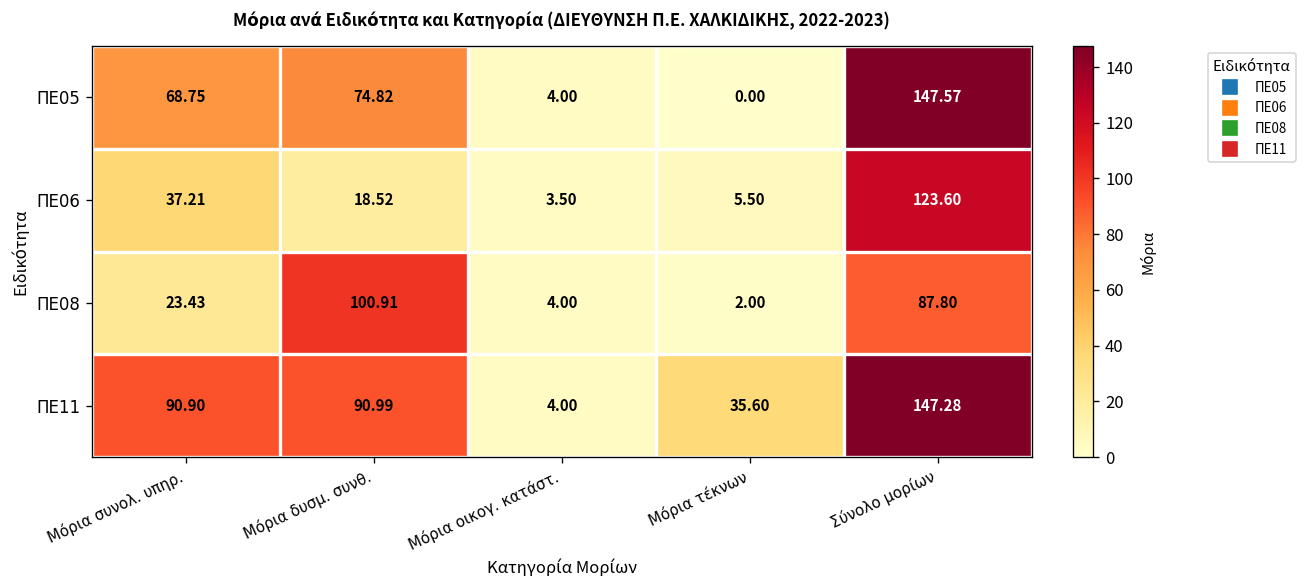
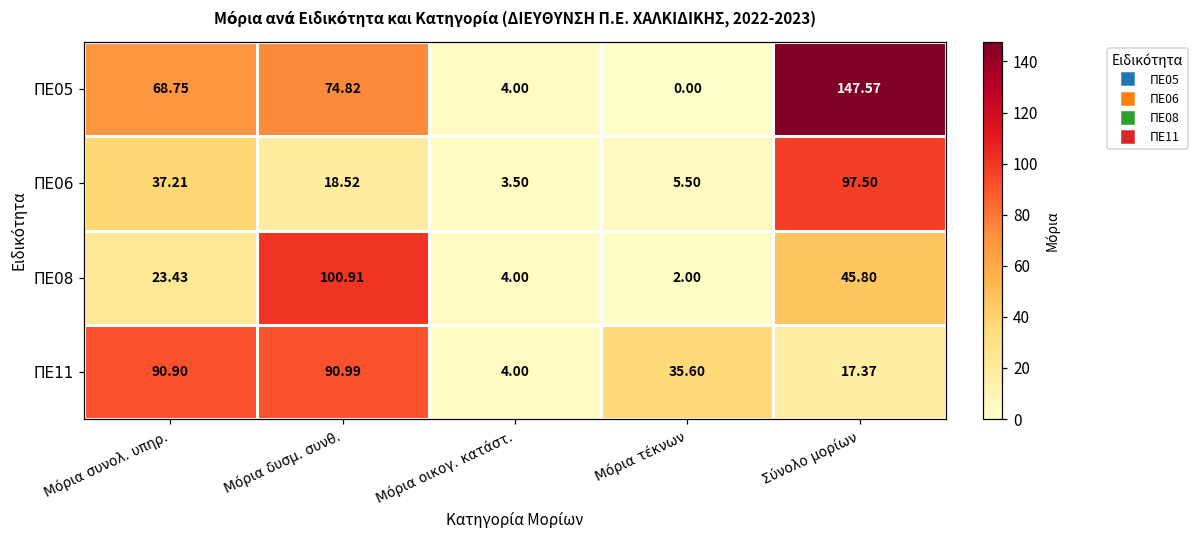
ΠΕ06, Σύνολο μορίων: 123.60 -> 97.50
ΠΕ08, Σύνολο μορίων: 87.80 -> 45.80
ΠΕ11, Σύνολο μορίων: 147.28 -> 17.37
